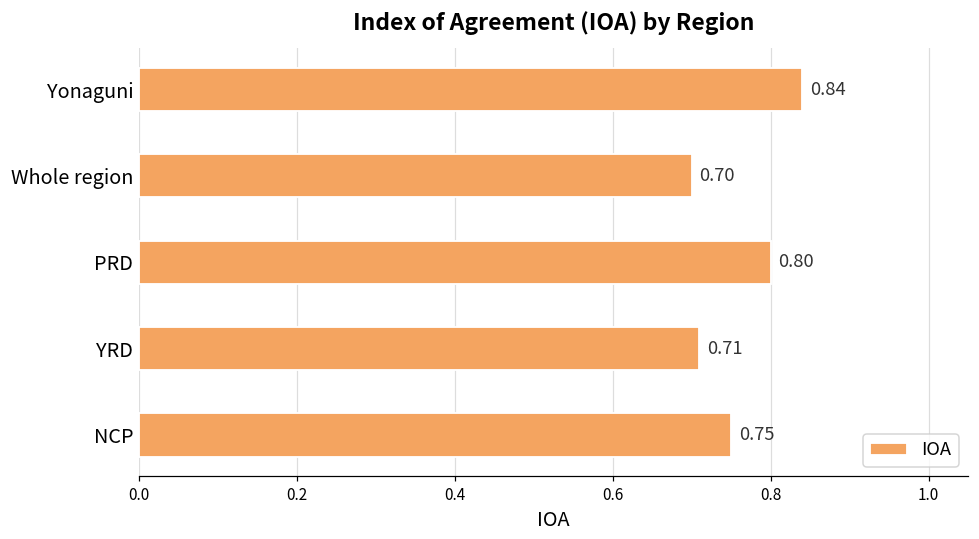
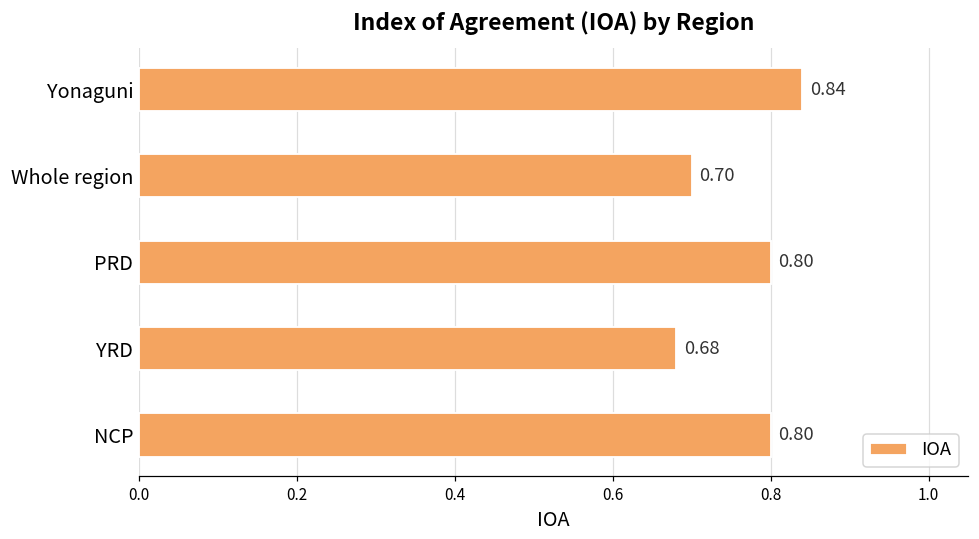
YRD: 0.71 -> 0.68
NCP: 0.75 -> 0.80
